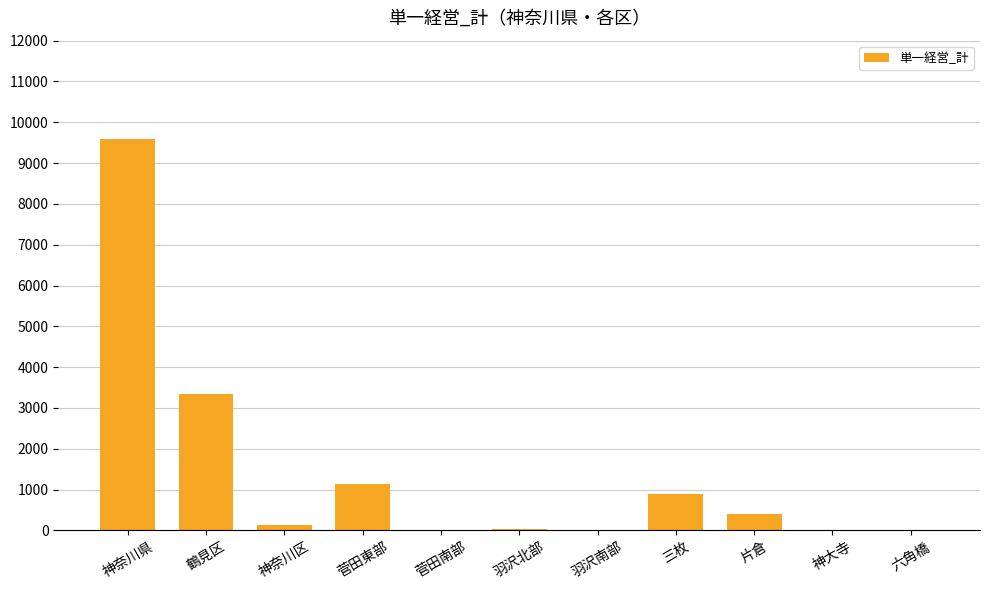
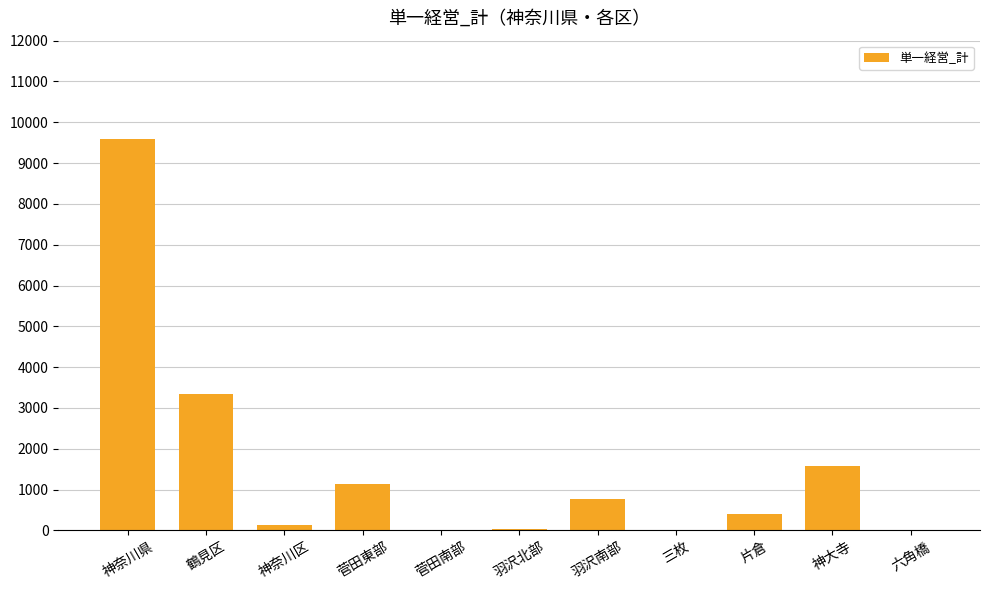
羽沢南部: 0 -> 800
三枚: 900 -> 0
神大寺: 0 -> 1600
